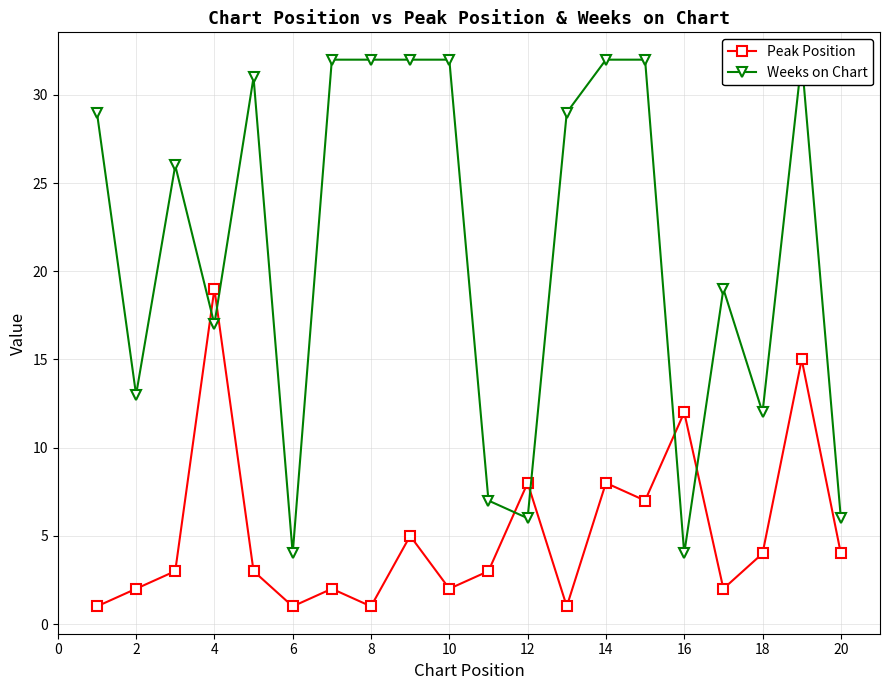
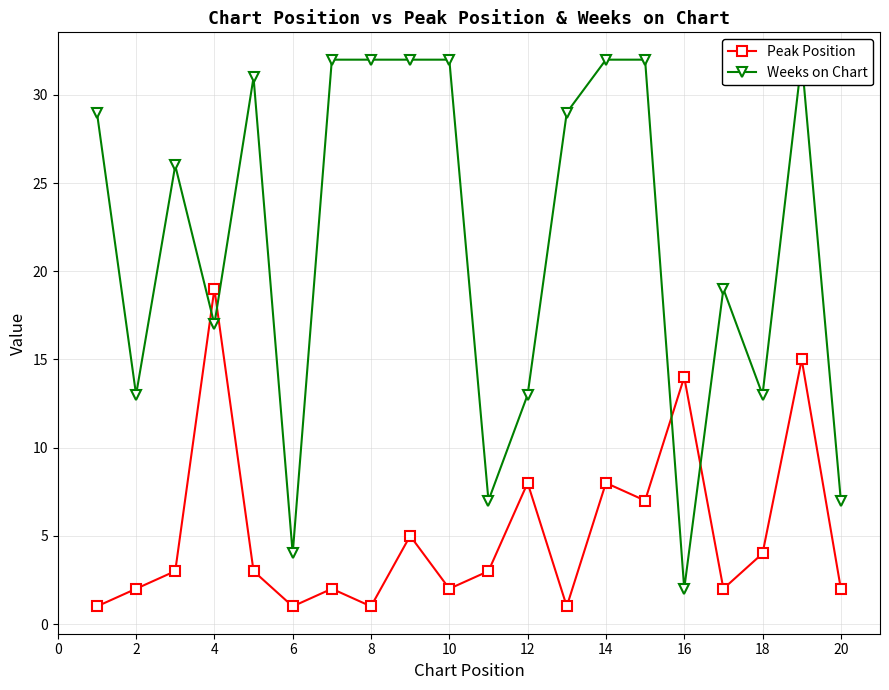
Weeks on Chart, 12: 6 -> 13
Peak Position, 16: 12 -> 14
Weeks on Chart, 16: 4 -> 2
Weeks on Chart, 18: 12 -> 13
Peak Position, 20: 4 -> 2
Weeks on Chart, 20: 6 -> 7
